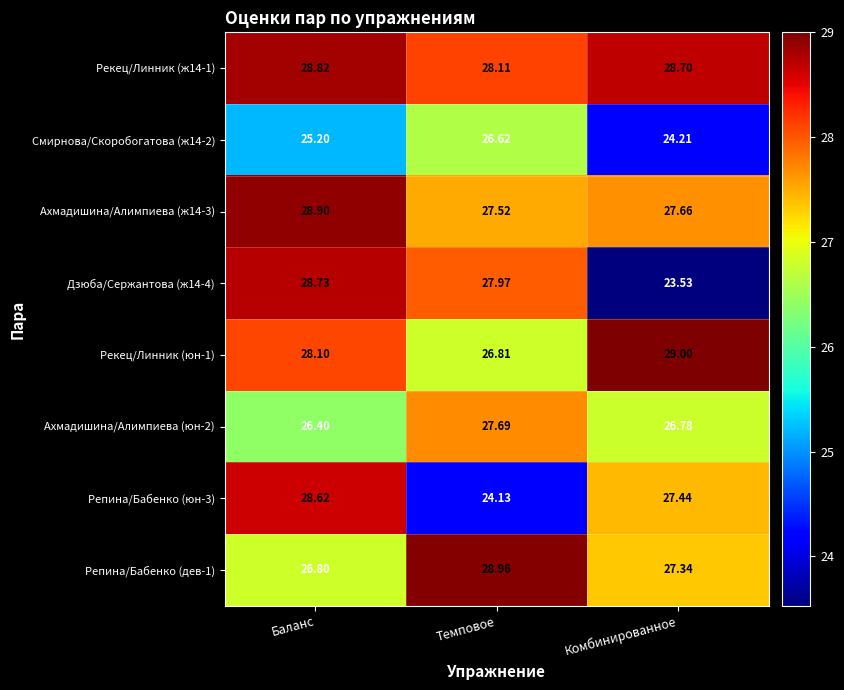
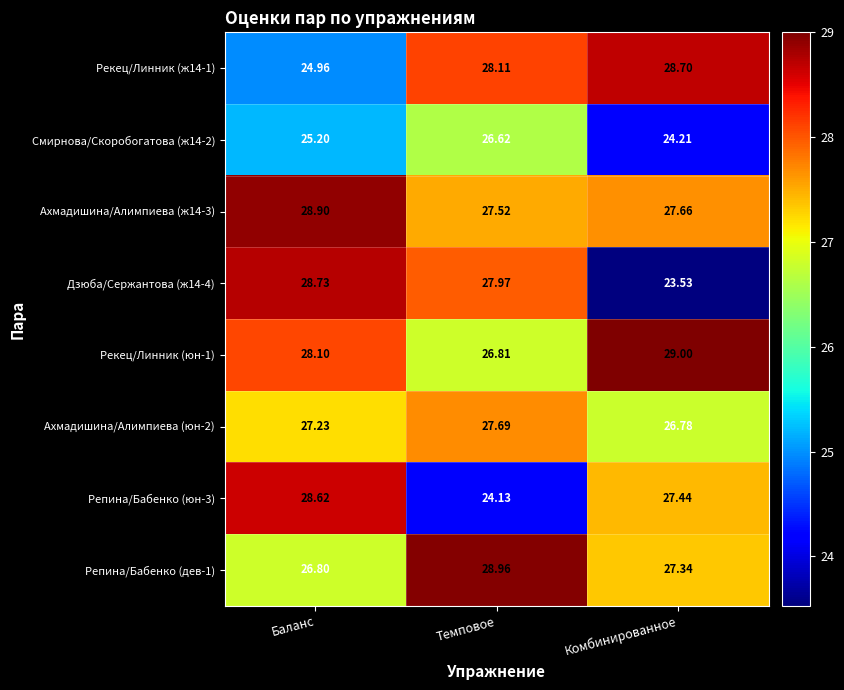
Рекец/Линник (ж14-1), Баланс: 28.82 -> 24.96
Ахмадишина/Алимпиева (юн-2), Баланс: 26.40 -> 27.23
